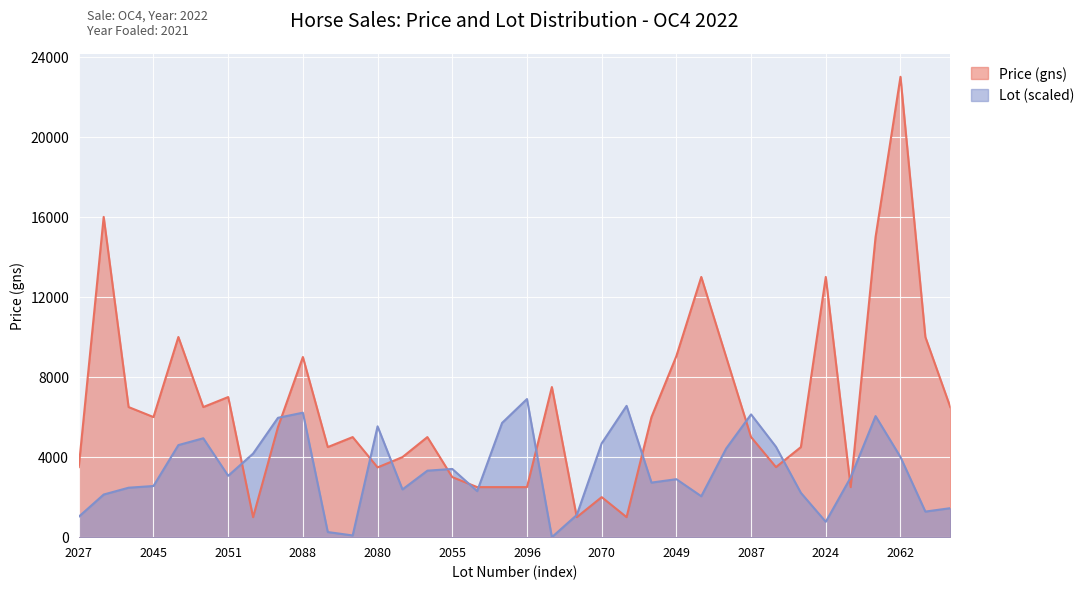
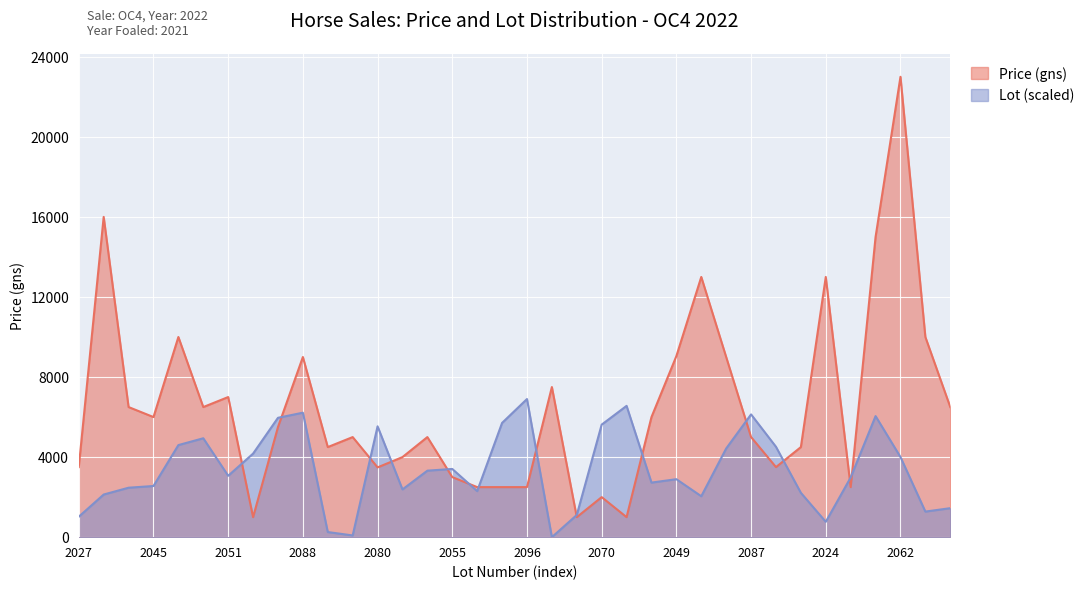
Lot (scaled), 2070: 4700 -> 5600
